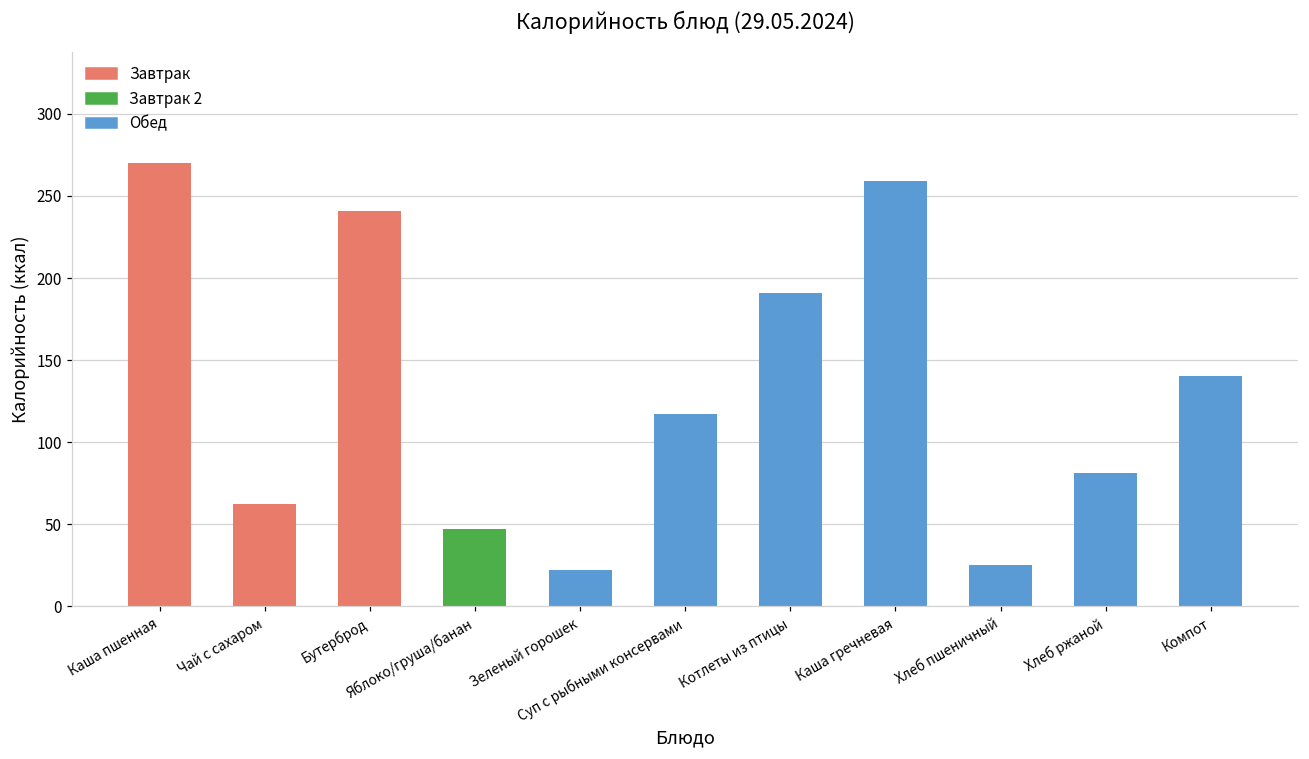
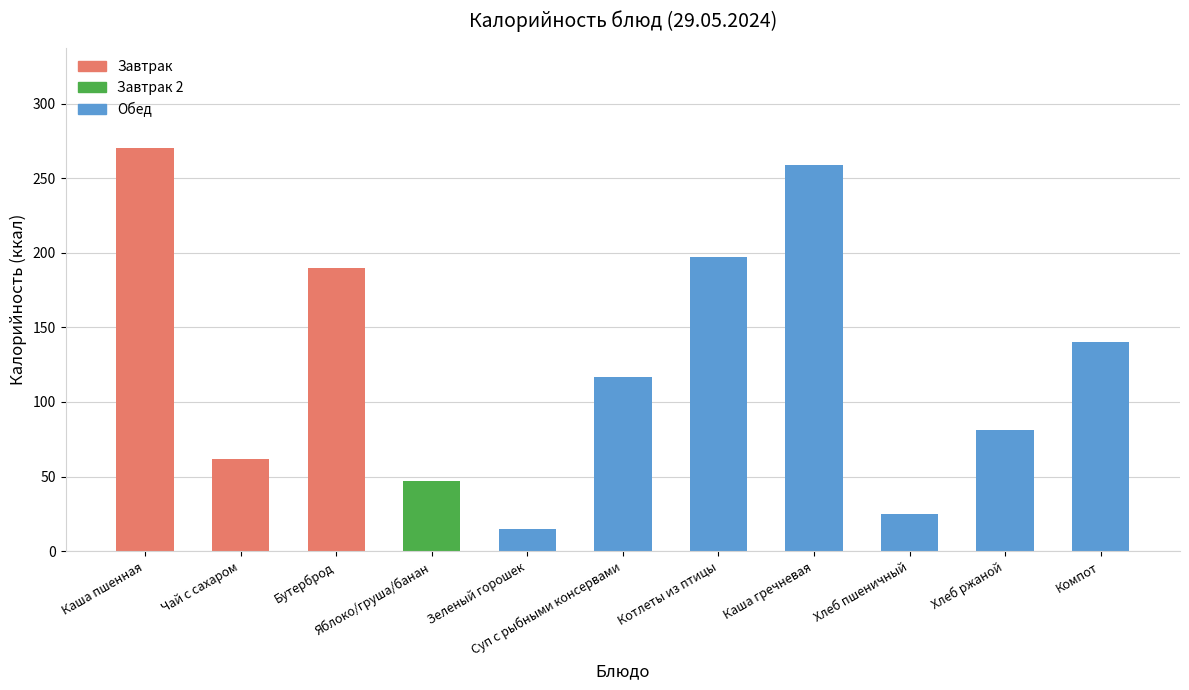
Бутерброд: 241 -> 190
Зеленый горошек: 22 -> 15
Котлеты из птицы: 191 -> 197
